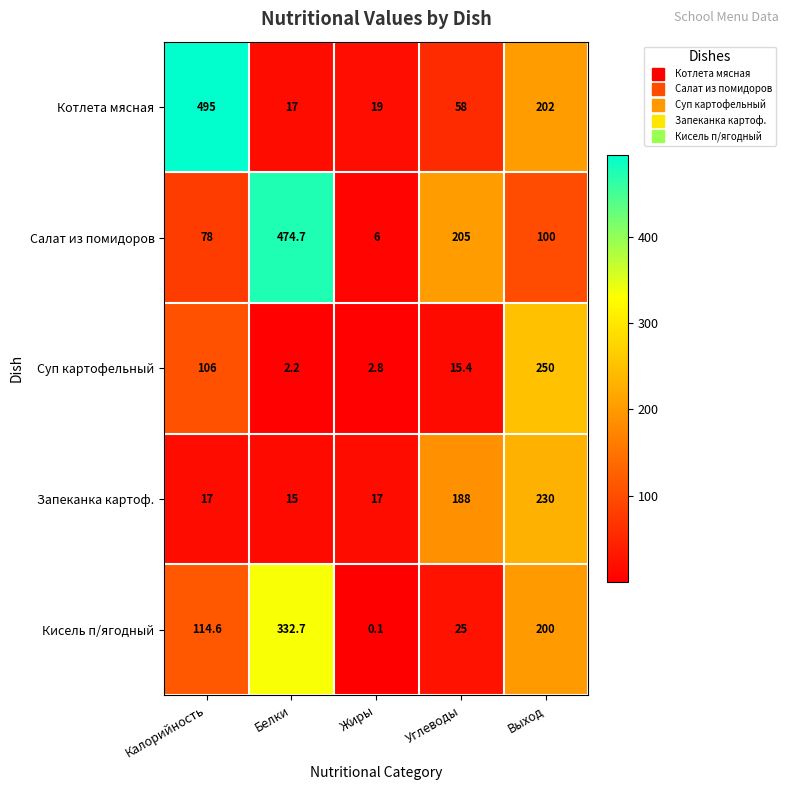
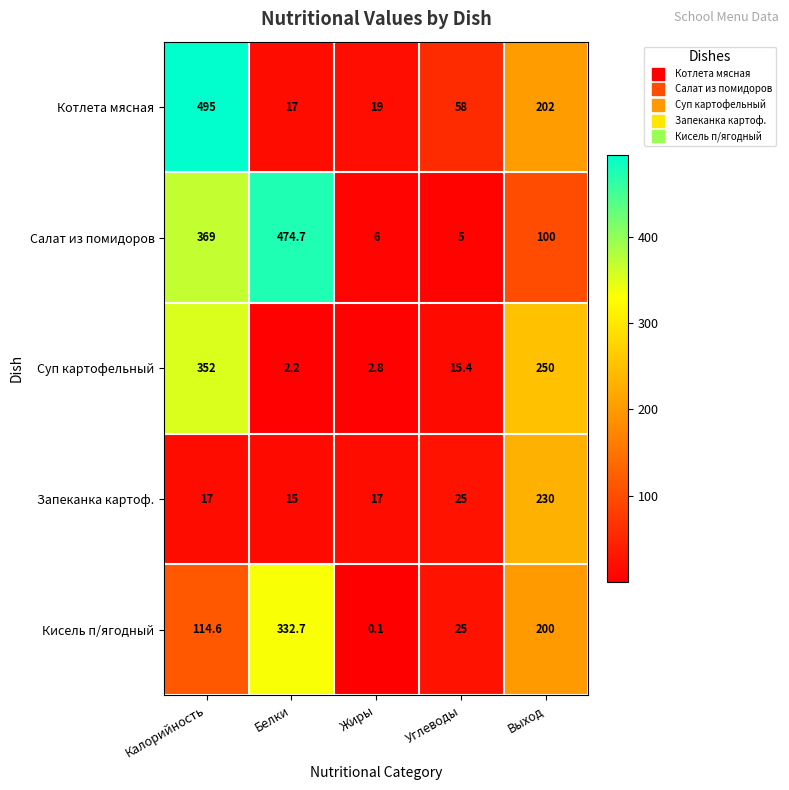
Салат из помидоров, Калорийность: 78 -> 369
Салат из помидоров, Углеводы: 205 -> 5
Суп картофельный, Калорийность: 106 -> 352
Запеканка картоф., Углеводы: 188 -> 25
